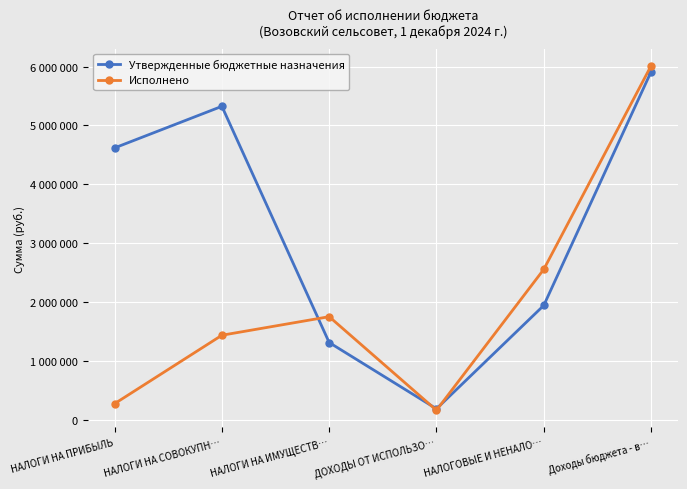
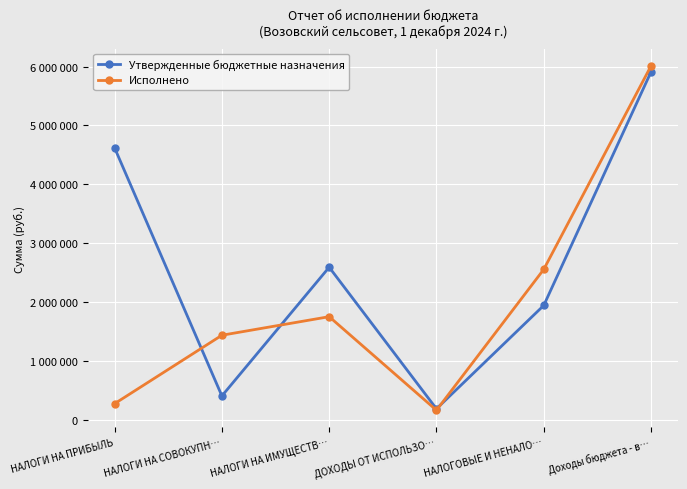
Утвержденные бюджетные назначения, НАЛОГИ НА СОВОКУПН…: 5300000 -> 400000
Утвержденные бюджетные назначения, НАЛОГИ НА ИМУЩЕСТВ…: 1300000 -> 2600000
